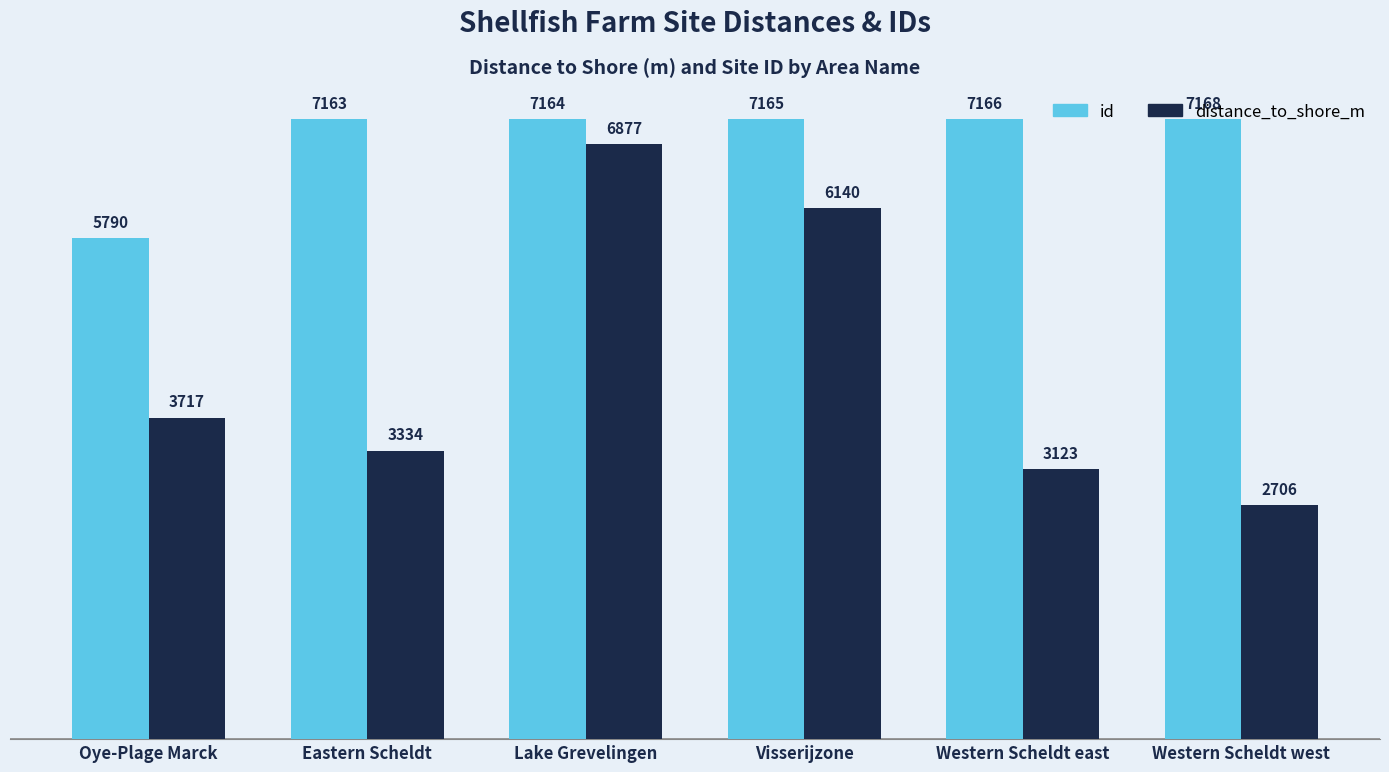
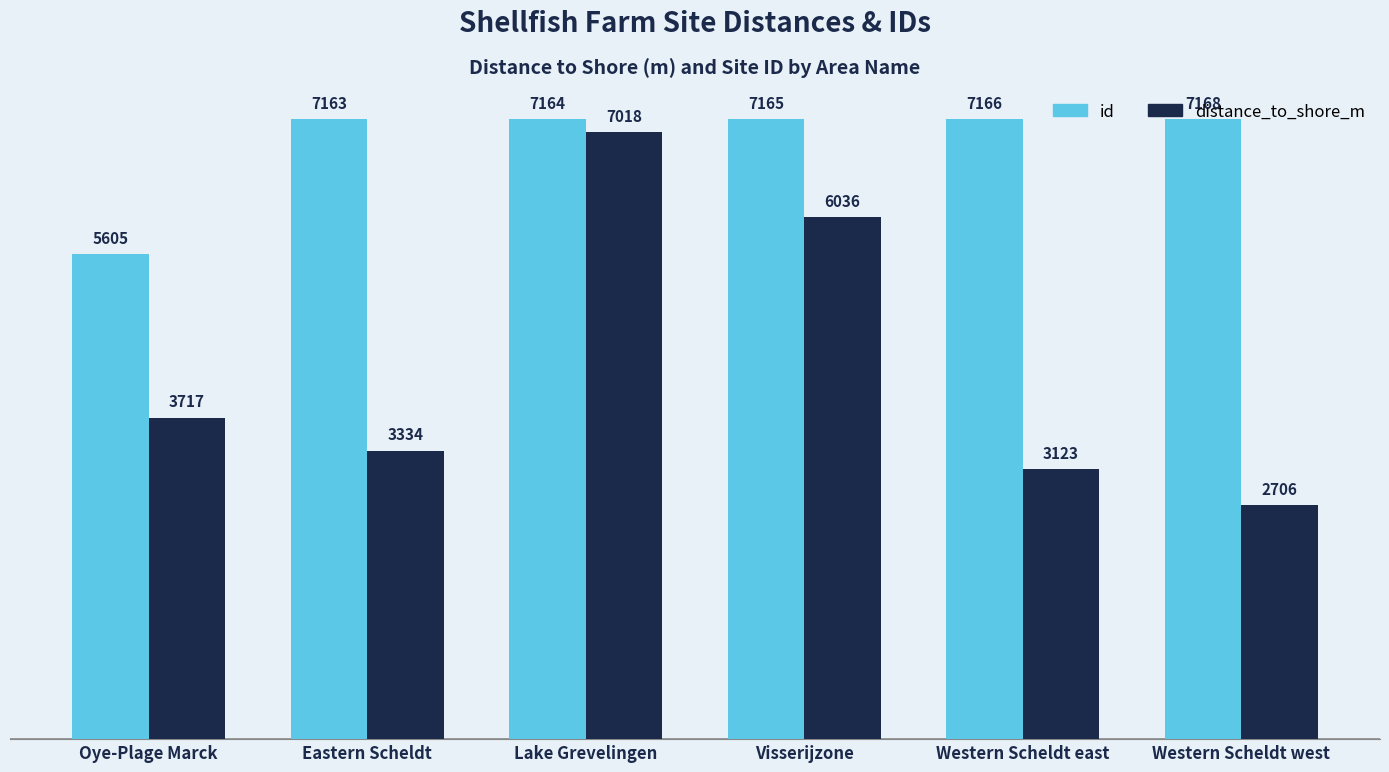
id, Oye-Plage Marck: 5790 -> 5605
distance_to_shore_m, Lake Grevelingen: 6877 -> 7018
distance_to_shore_m, Visserijzone: 6140 -> 6036
